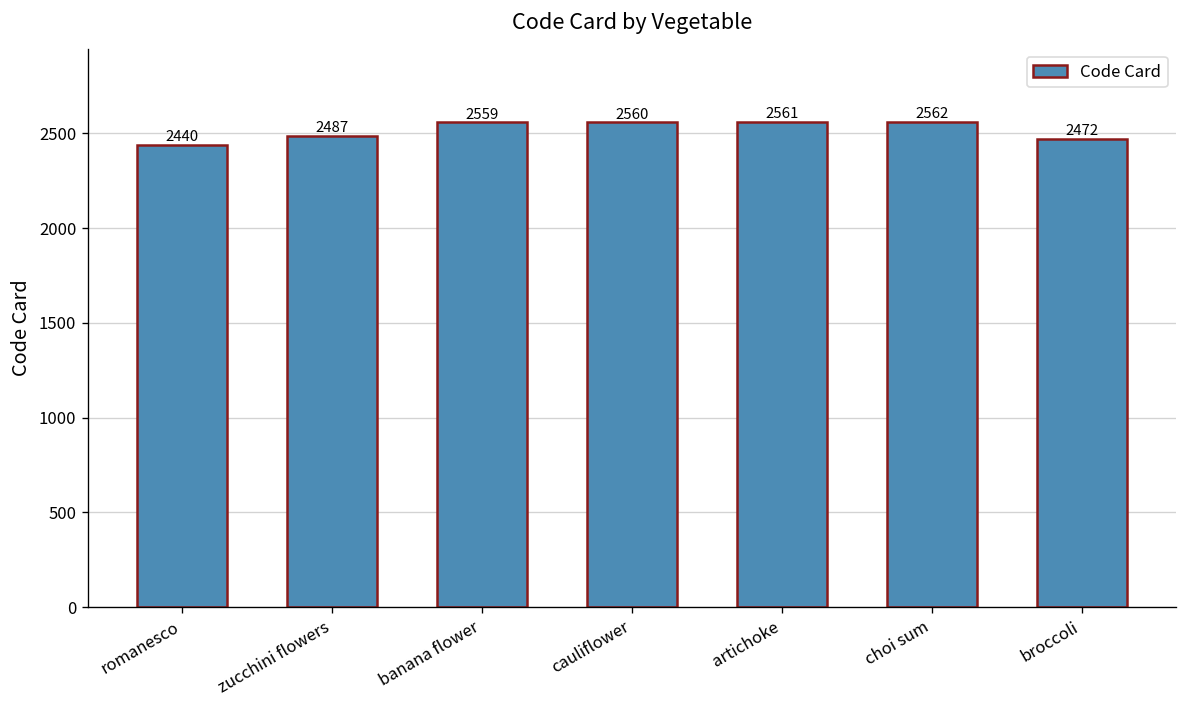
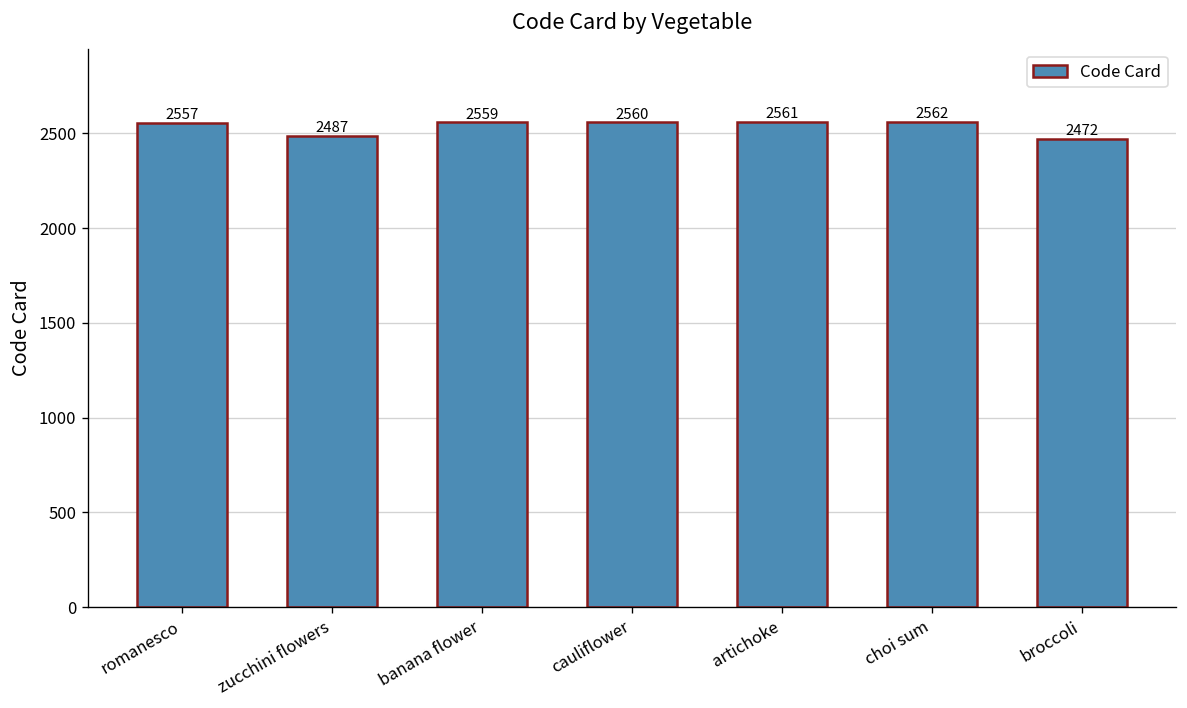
romanesco: 2440 -> 2557
